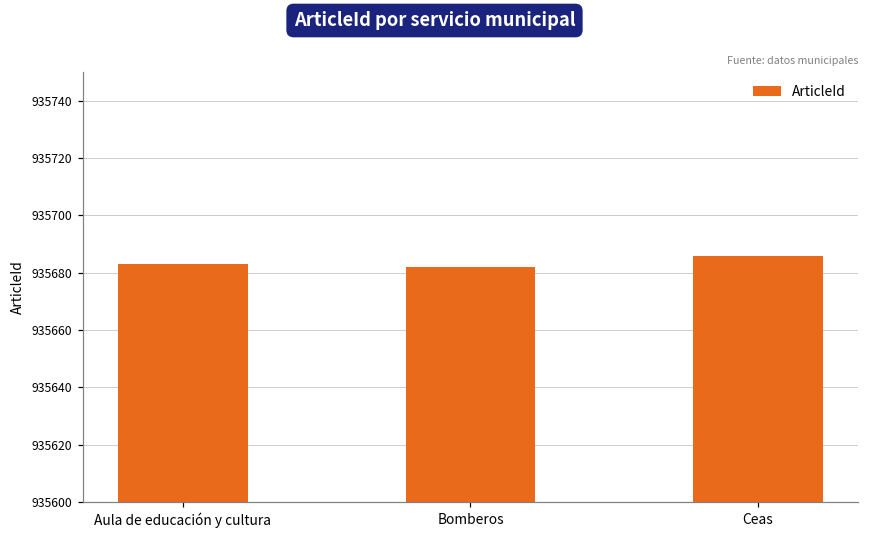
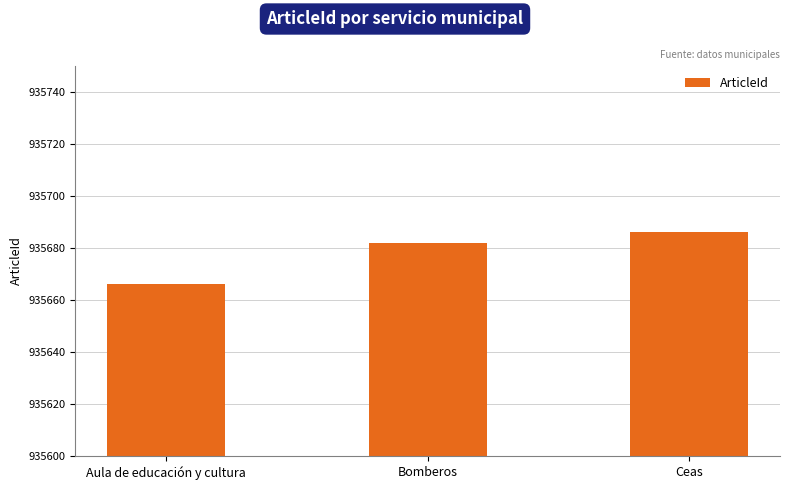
Aula de educación y cultura: 935683 -> 935666
